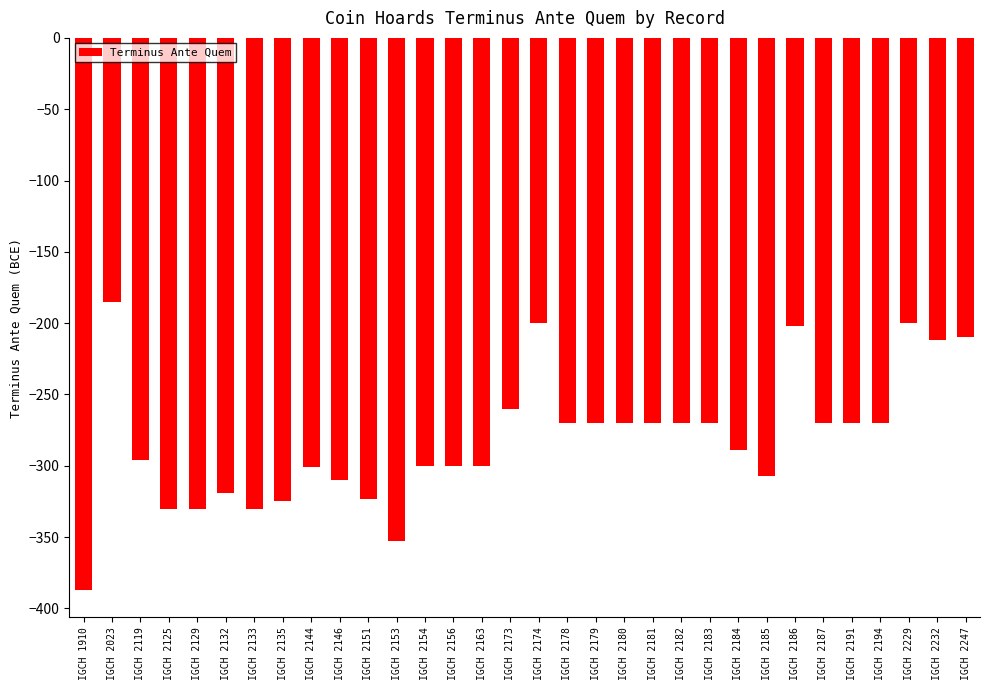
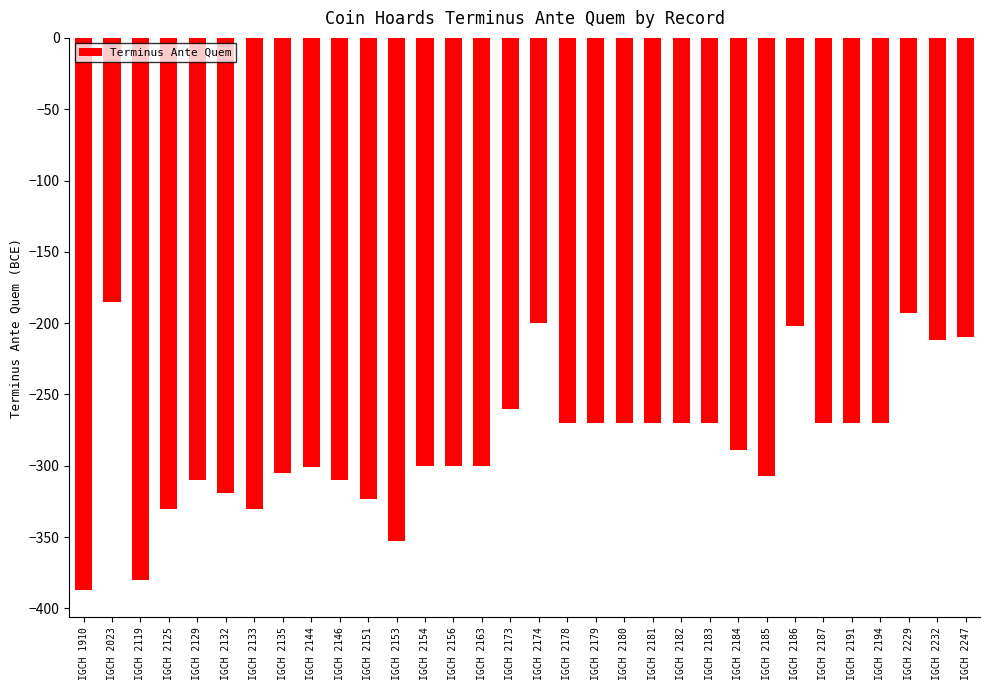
IGCH 2119: -296 -> -380
IGCH 2129: -330 -> -310
IGCH 2135: -325 -> -305
IGCH 2229: -200 -> -193
